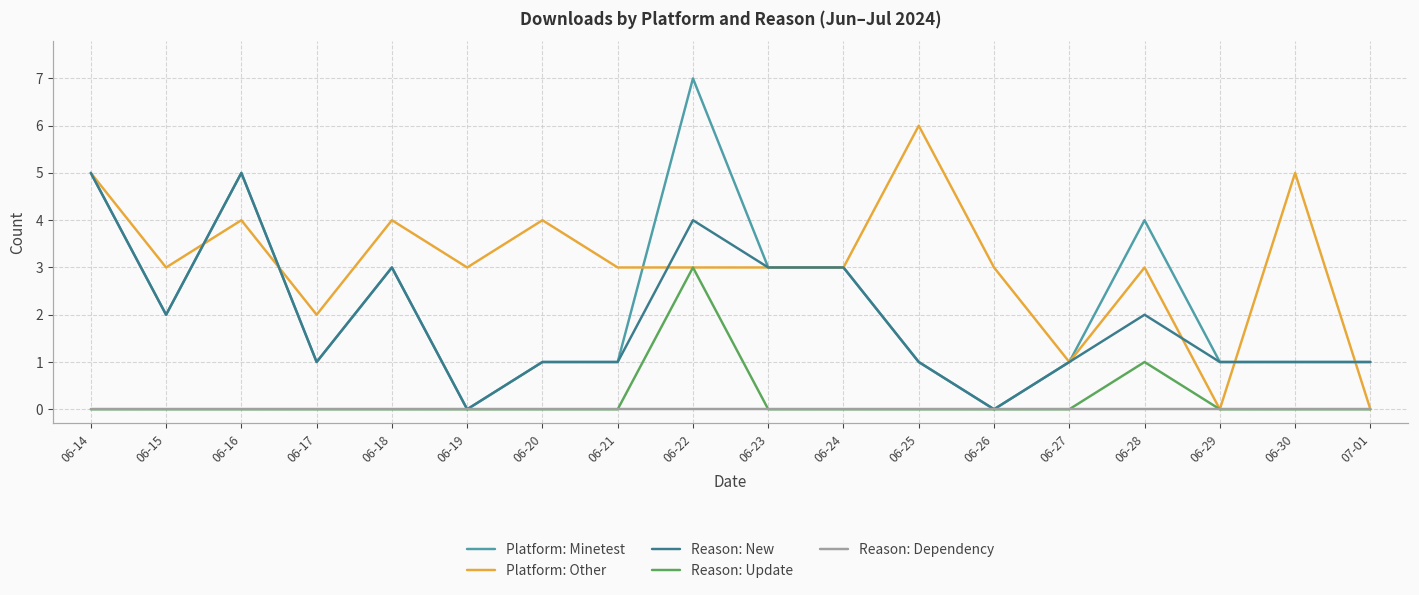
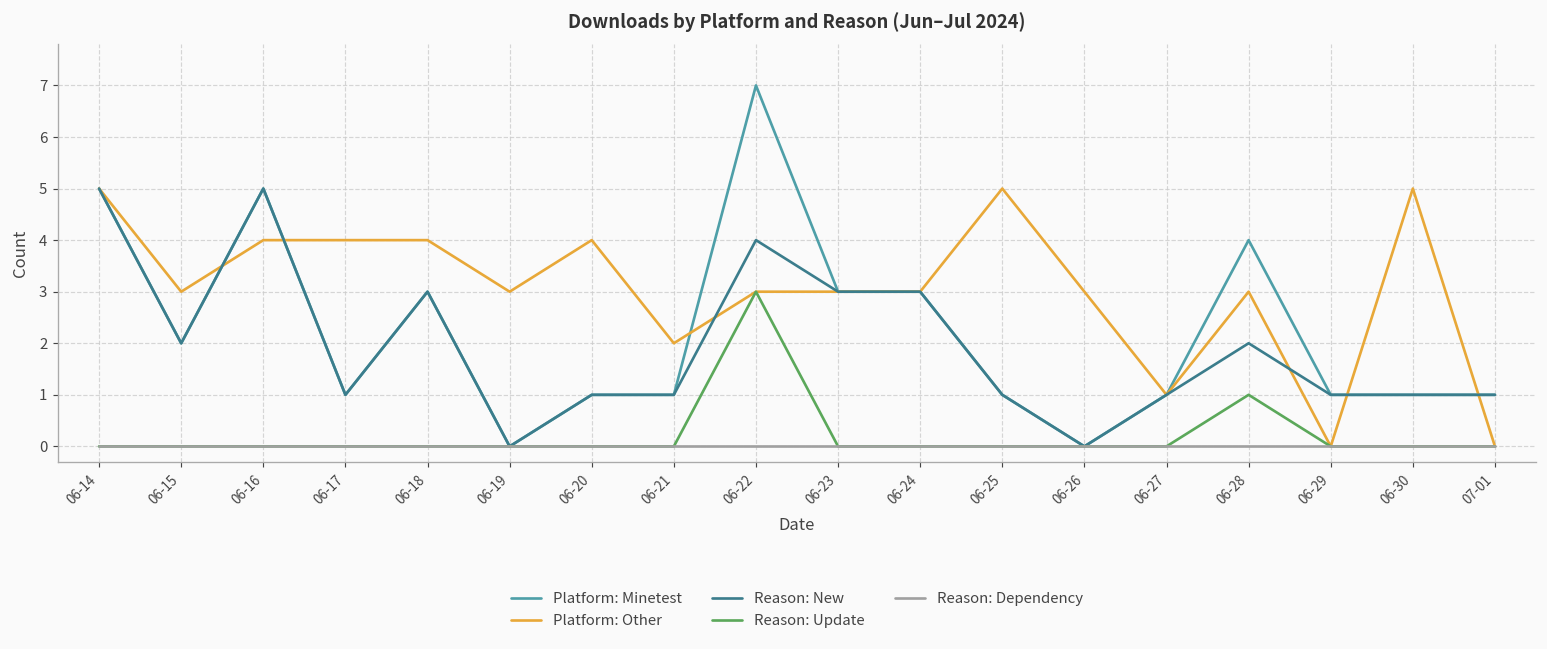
Platform: Other, 06-17: 2 -> 4
Platform: Other, 06-21: 3 -> 2
Platform: Other, 06-25: 6 -> 5
